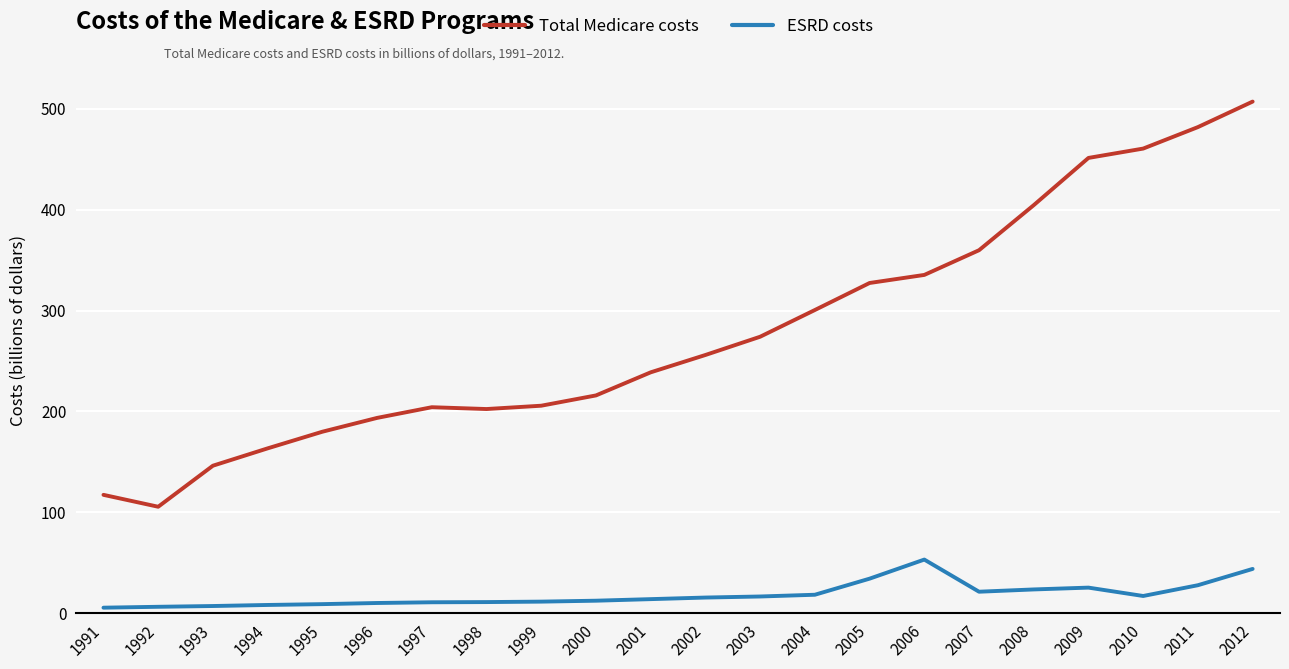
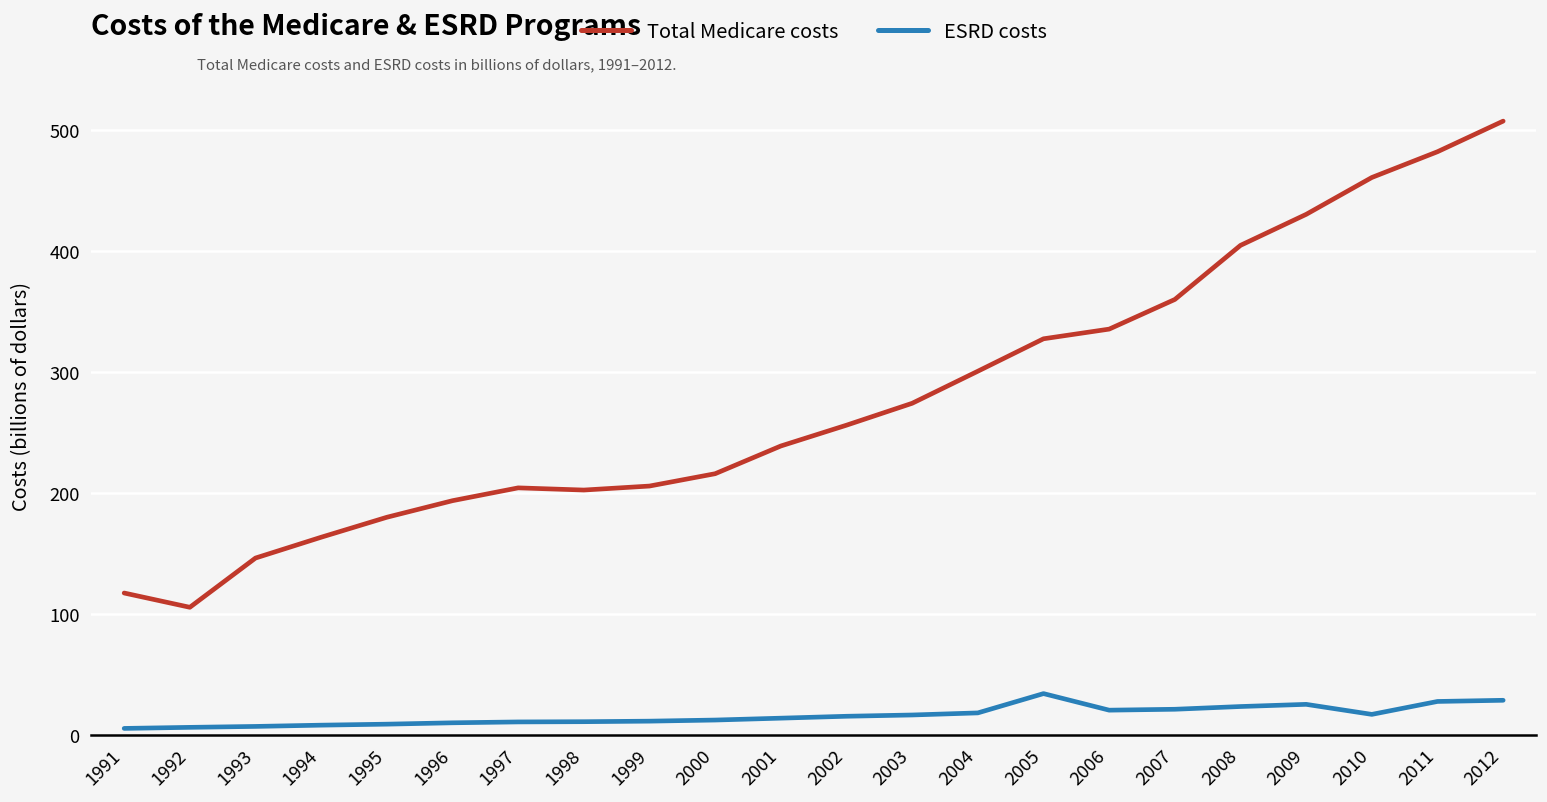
ESRD costs, 2006: 53 -> 20
Total Medicare costs, 2009: 451 -> 430
ESRD costs, 2012: 44 -> 29
